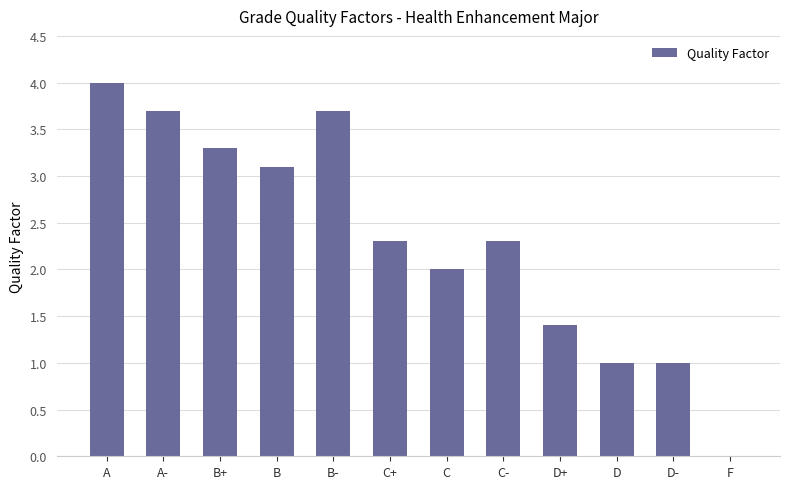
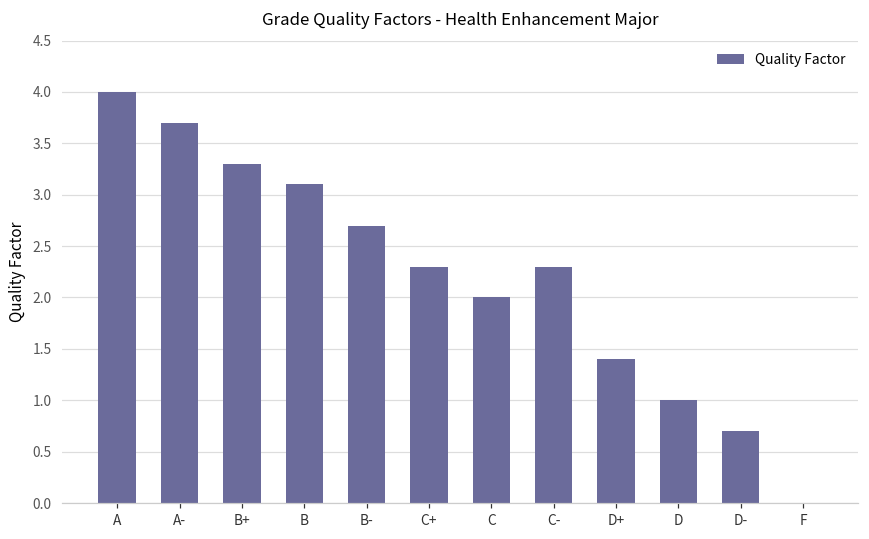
B-: 3.7 -> 2.7
D-: 1.0 -> 0.7
